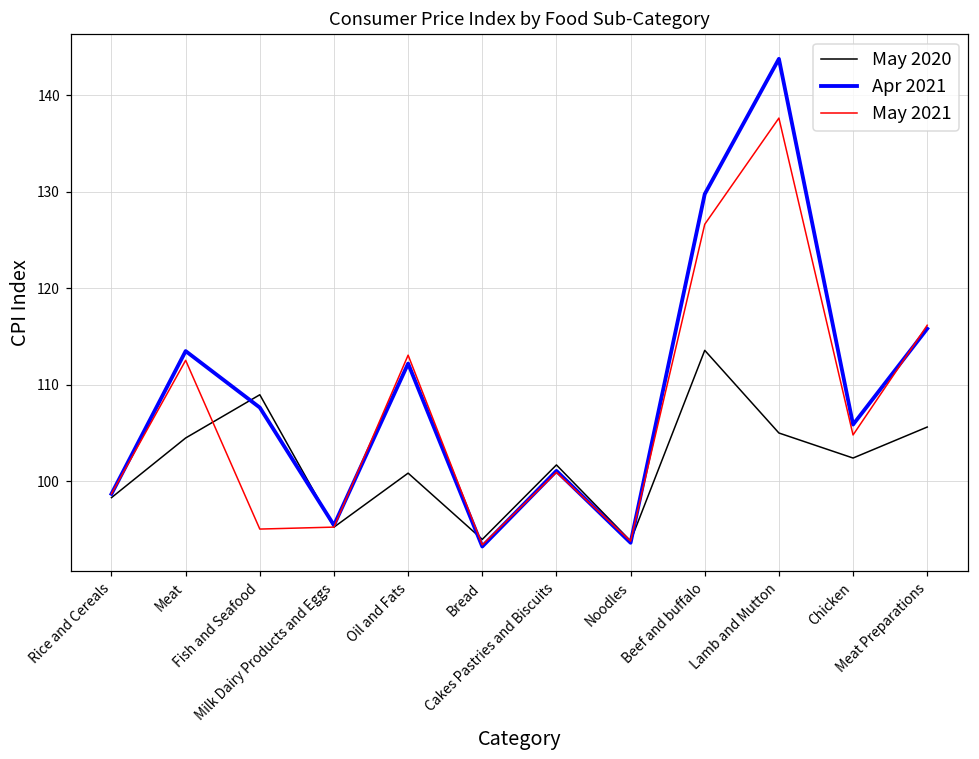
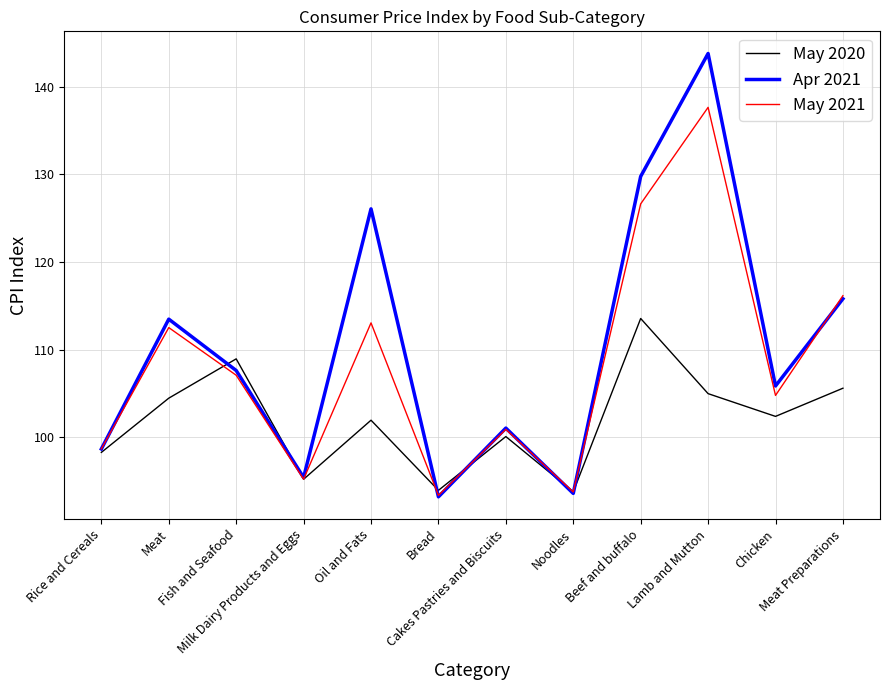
May 2021, Fish and Seafood: 95 -> 107
May 2020, Oil and Fats: 101 -> 102
Apr 2021, Oil and Fats: 112 -> 126
May 2020, Cakes Pastries and Biscuits: 102 -> 100
